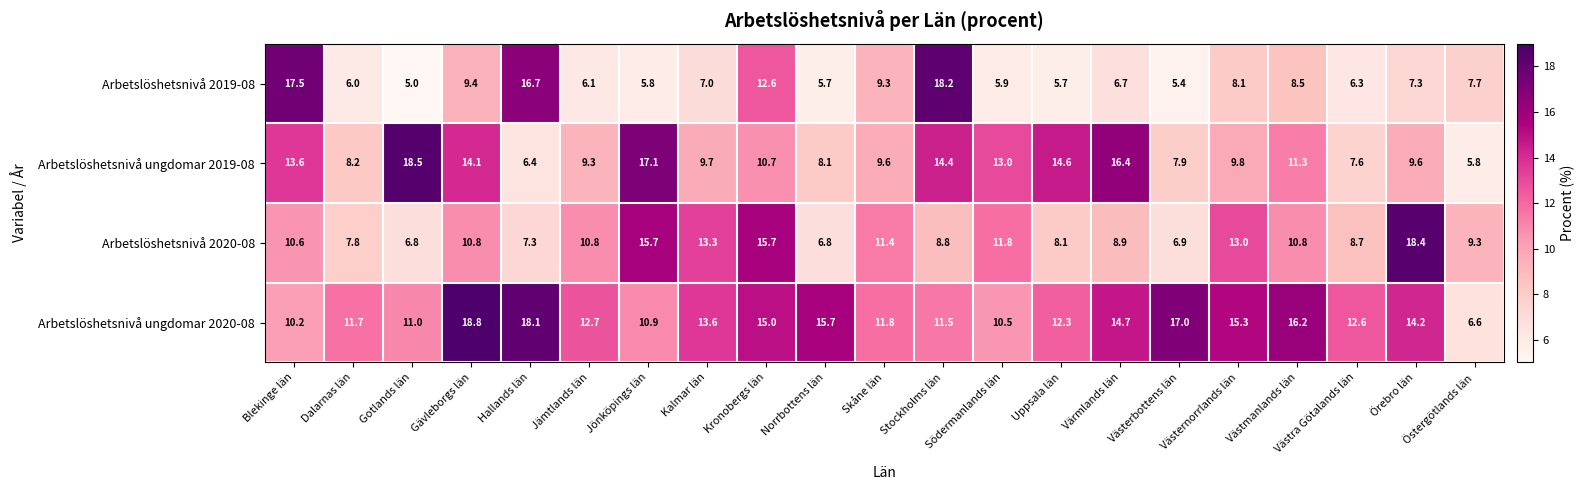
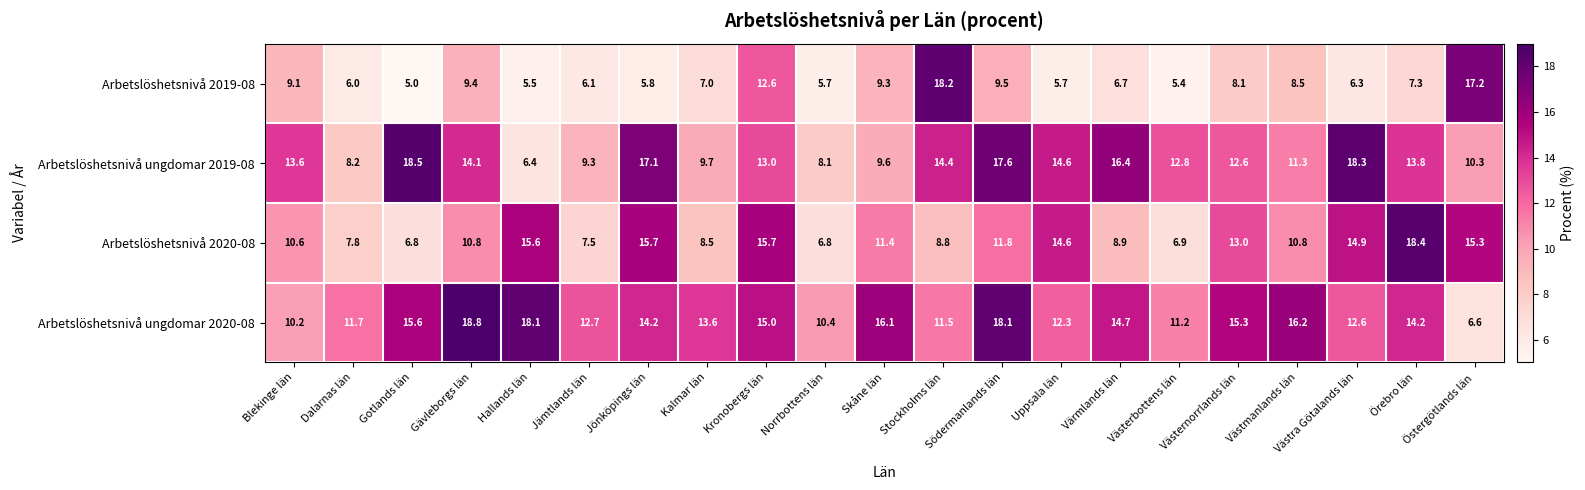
Arbetslöshetsnivå 2019-08, Blekinge län: 17.5 -> 9.1
Arbetslöshetsnivå 2019-08, Hallands län: 16.7 -> 5.5
Arbetslöshetsnivå 2019-08, Södermanlands län: 5.9 -> 9.5
Arbetslöshetsnivå 2019-08, Östergötlands län: 7.7 -> 17.2
Arbetslöshetsnivå ungdomar 2019-08, Kronobergs län: 10.7 -> 13.0
Arbetslöshetsnivå ungdomar 2019-08, Södermanlands län: 13.0 -> 17.6
Arbetslöshetsnivå ungdomar 2019-08, Västerbottens län: 7.9 -> 12.8
Arbetslöshetsnivå ungdomar 2019-08, Västernorrlands län: 9.8 -> 12.6
Arbetslöshetsnivå ungdomar 2019-08, Västra Götalands län: 7.6 -> 18.3
Arbetslöshetsnivå ungdomar 2019-08, Örebro län: 9.6 -> 13.8
Arbetslöshetsnivå ungdomar 2019-08, Östergötlands län: 5.8 -> 10.3
Arbetslöshetsnivå 2020-08, Hallands län: 7.3 -> 15.6
Arbetslöshetsnivå 2020-08, Jämtlands län: 10.8 -> 7.5
Arbetslöshetsnivå 2020-08, Kalmar län: 13.3 -> 8.5
Arbetslöshetsnivå 2020-08, Uppsala län: 8.1 -> 14.6
Arbetslöshetsnivå 2020-08, Västra Götalands län: 8.7 -> 14.9
Arbetslöshetsnivå 2020-08, Östergötlands län: 9.3 -> 15.3
Arbetslöshetsnivå ungdomar 2020-08, Gotlands län: 11.0 -> 15.6
Arbetslöshetsnivå ungdomar 2020-08, Jönköpings län: 10.9 -> 14.2
Arbetslöshetsnivå ungdomar 2020-08, Norrbottens län: 15.7 -> 10.4
Arbetslöshetsnivå ungdomar 2020-08, Skåne län: 11.8 -> 16.1
Arbetslöshetsnivå ungdomar 2020-08, Södermanlands län: 10.5 -> 18.1
Arbetslöshetsnivå ungdomar 2020-08, Västerbottens län: 17.0 -> 11.2
